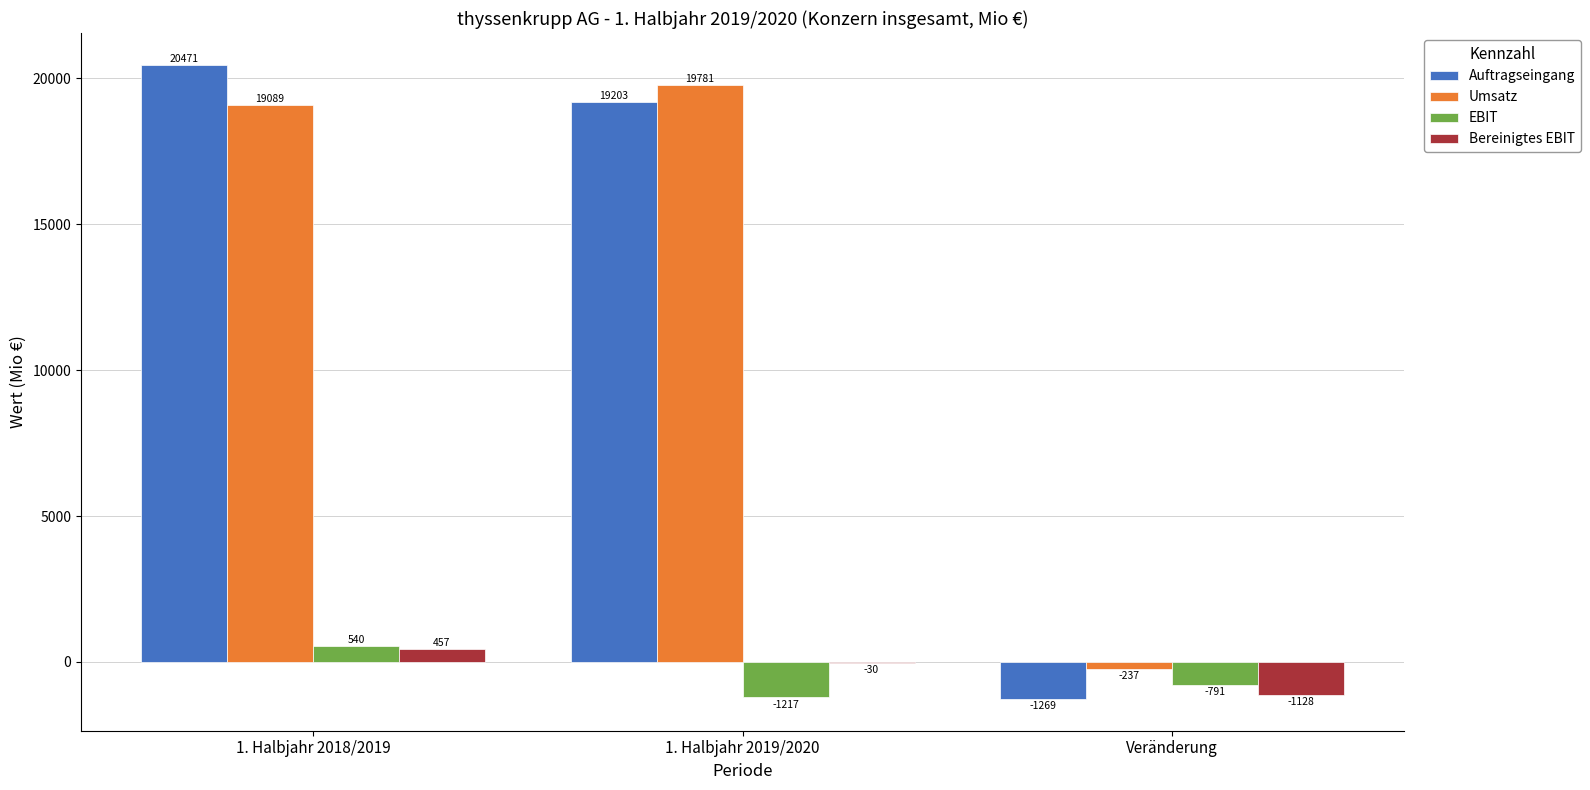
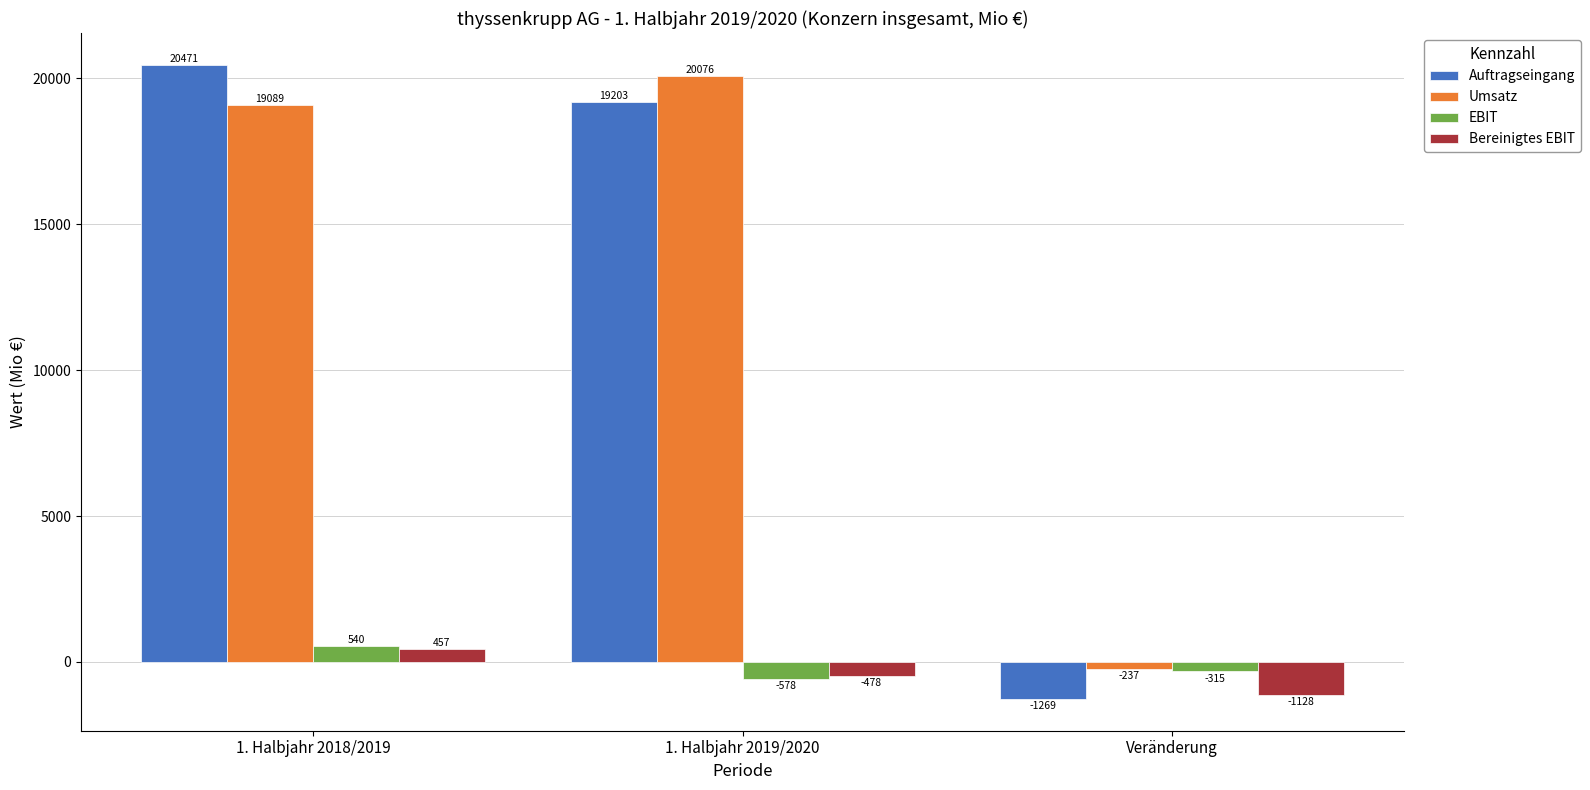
Umsatz, 1. Halbjahr 2019/2020: 19781 -> 20076
EBIT, 1. Halbjahr 2019/2020: -1217 -> -578
Bereinigtes EBIT, 1. Halbjahr 2019/2020: -30 -> -478
EBIT, Veränderung: -791 -> -315
